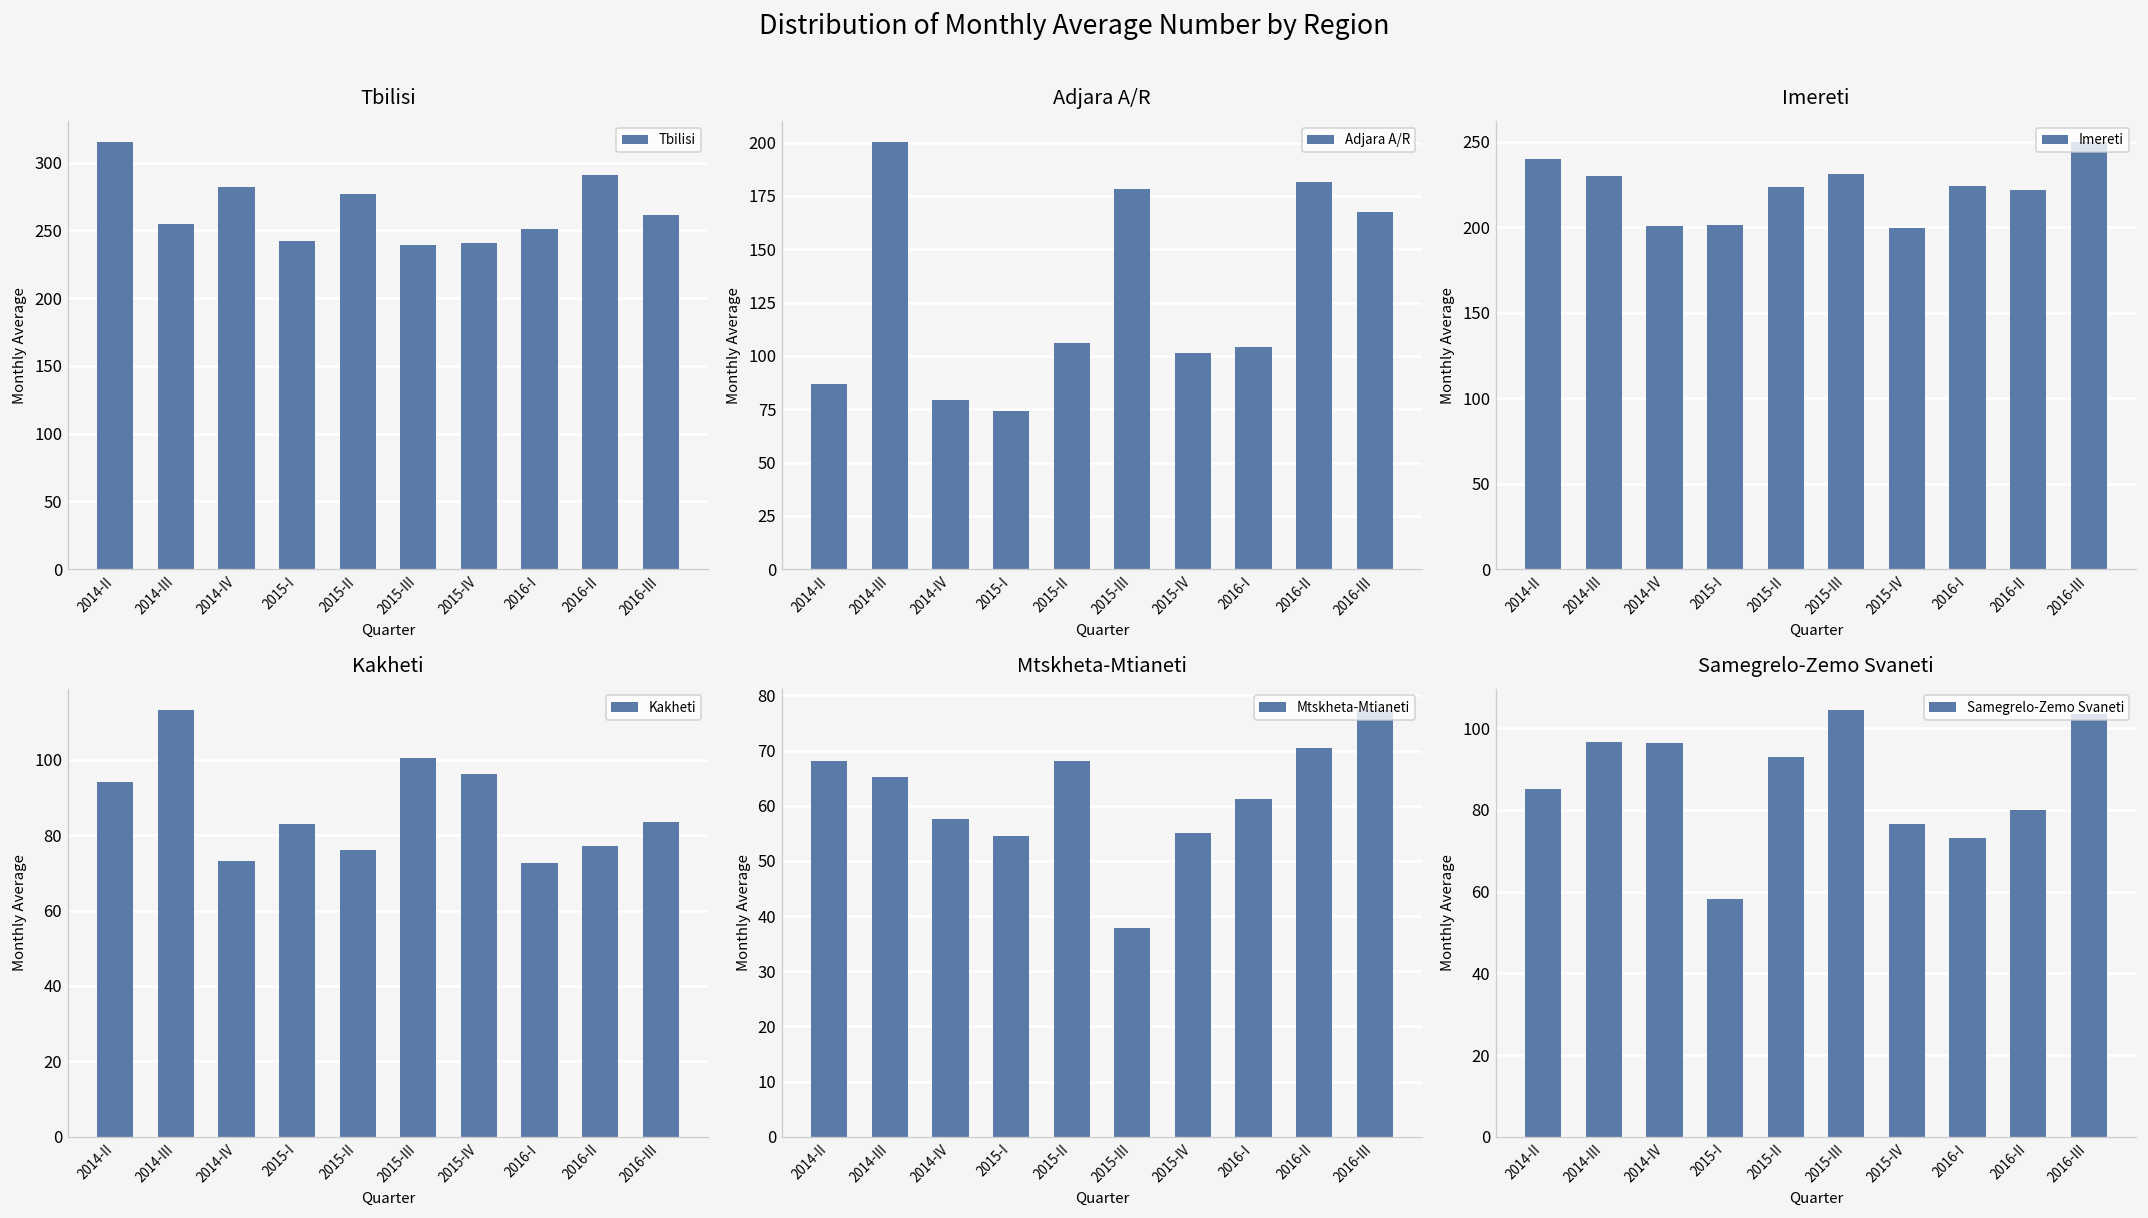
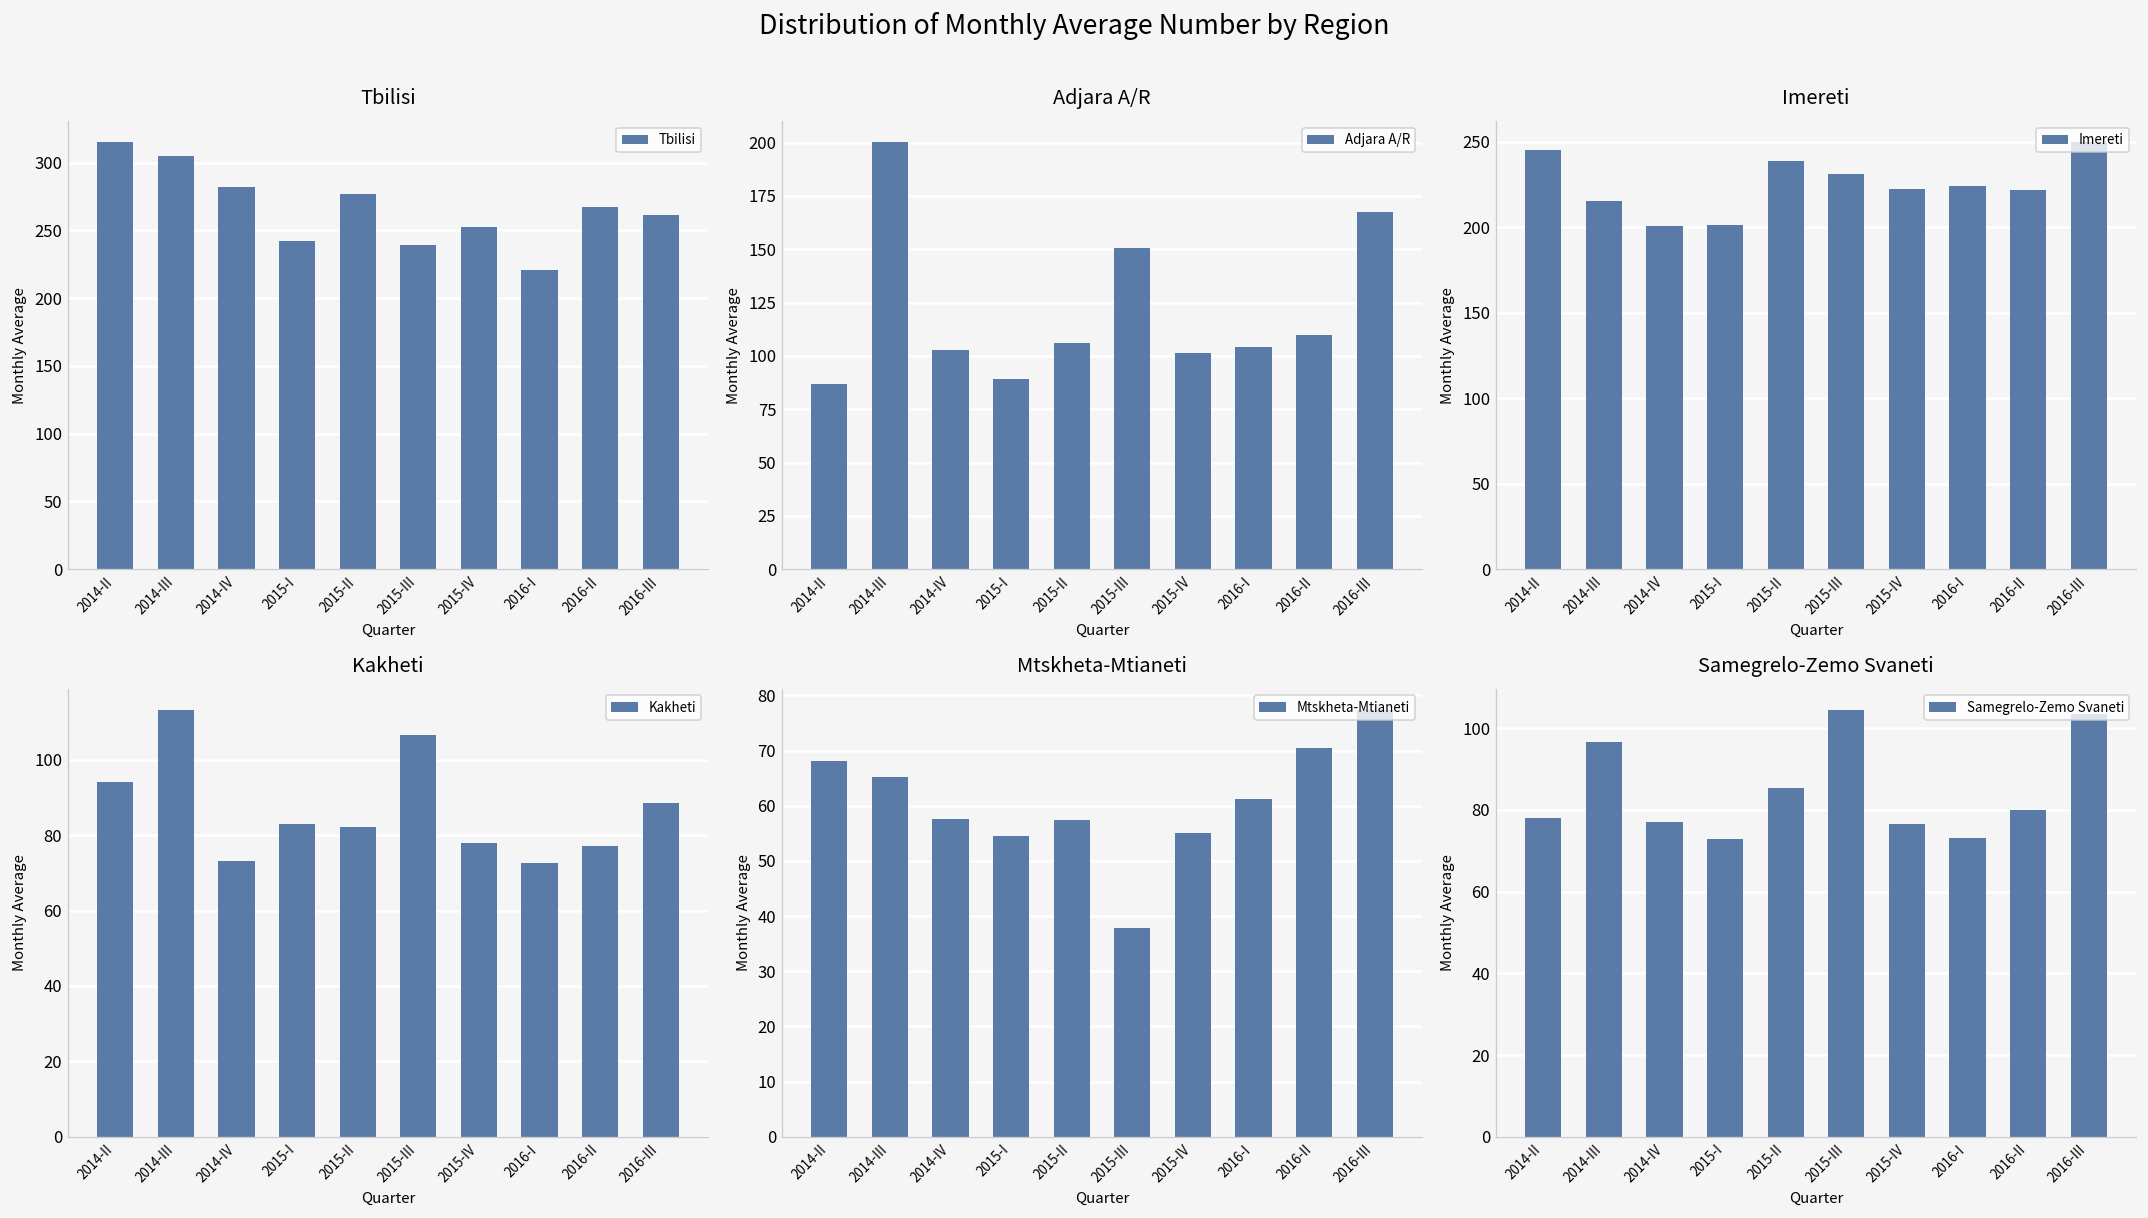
Tbilisi, 2014-III: 254 -> 305
Tbilisi, 2015-IV: 240 -> 252
Tbilisi, 2016-I: 251 -> 220
Tbilisi, 2016-II: 291 -> 267
Adjara A/R, 2014-IV: 79 -> 103
Adjara A/R, 2015-I: 74 -> 89
Adjara A/R, 2015-III: 178 -> 150
Adjara A/R, 2016-II: 181 -> 110
Imereti, 2014-II: 240 -> 245
Imereti, 2014-III: 230 -> 215
Imereti, 2015-II: 223 -> 239
Imereti, 2015-IV: 199 -> 223
Kakheti, 2015-II: 76 -> 82
Kakheti, 2015-III: 101 -> 107
Kakheti, 2015-IV: 96 -> 78
Kakheti, 2016-III: 83 -> 88
Mtskheta-Mtianeti, 2015-II: 68 -> 57
Samegrelo-Zemo Svaneti, 2014-II: 85 -> 78
Samegrelo-Zemo Svaneti, 2014-IV: 96 -> 77
Samegrelo-Zemo Svaneti, 2015-I: 58 -> 73
Samegrelo-Zemo Svaneti, 2015-II: 93 -> 85
